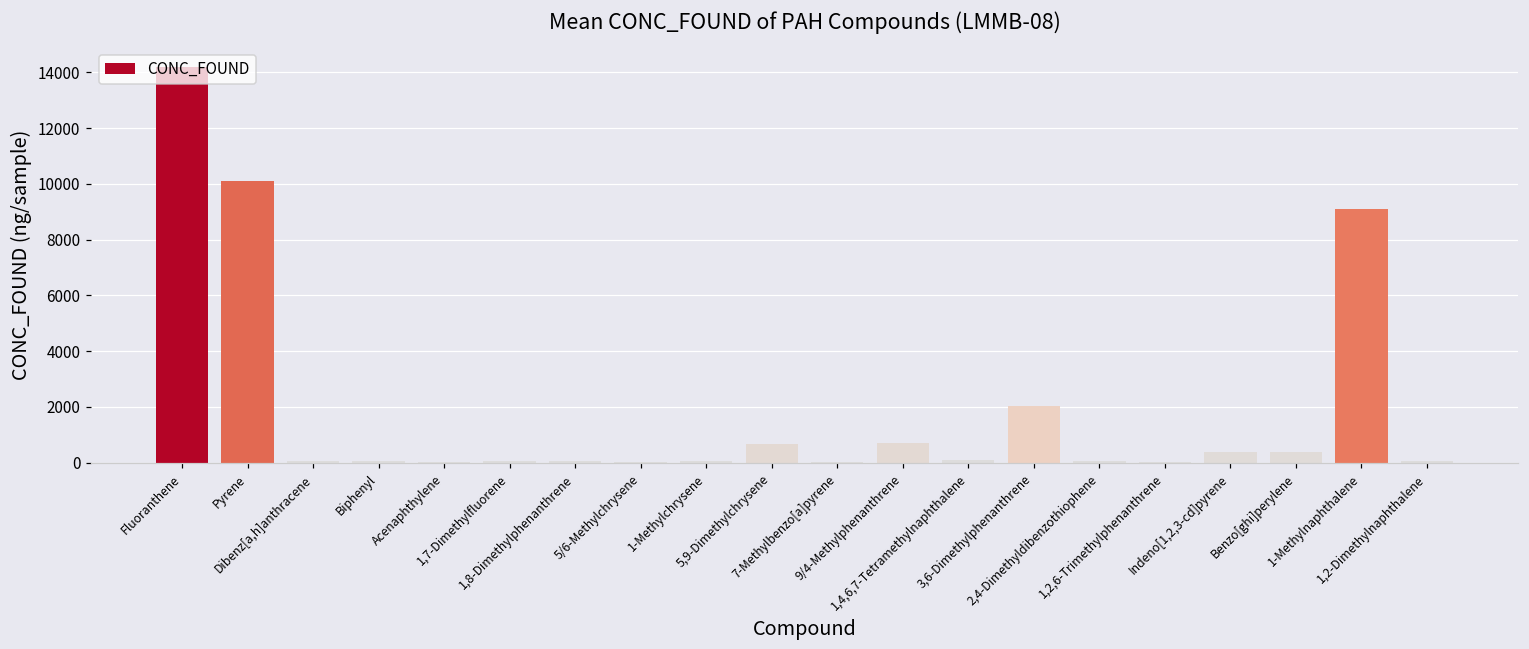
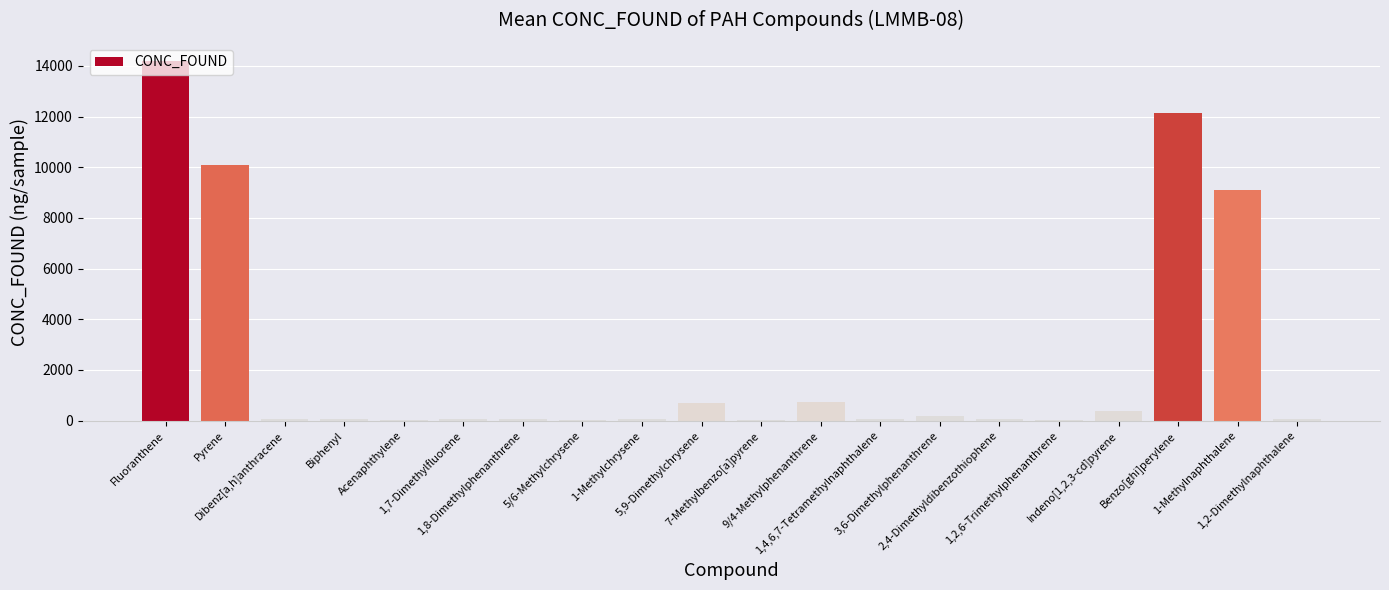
3,6-Dimethylphenanthrene: 2000 -> 200
Benzo[ghi]perylene: 400 -> 12200
